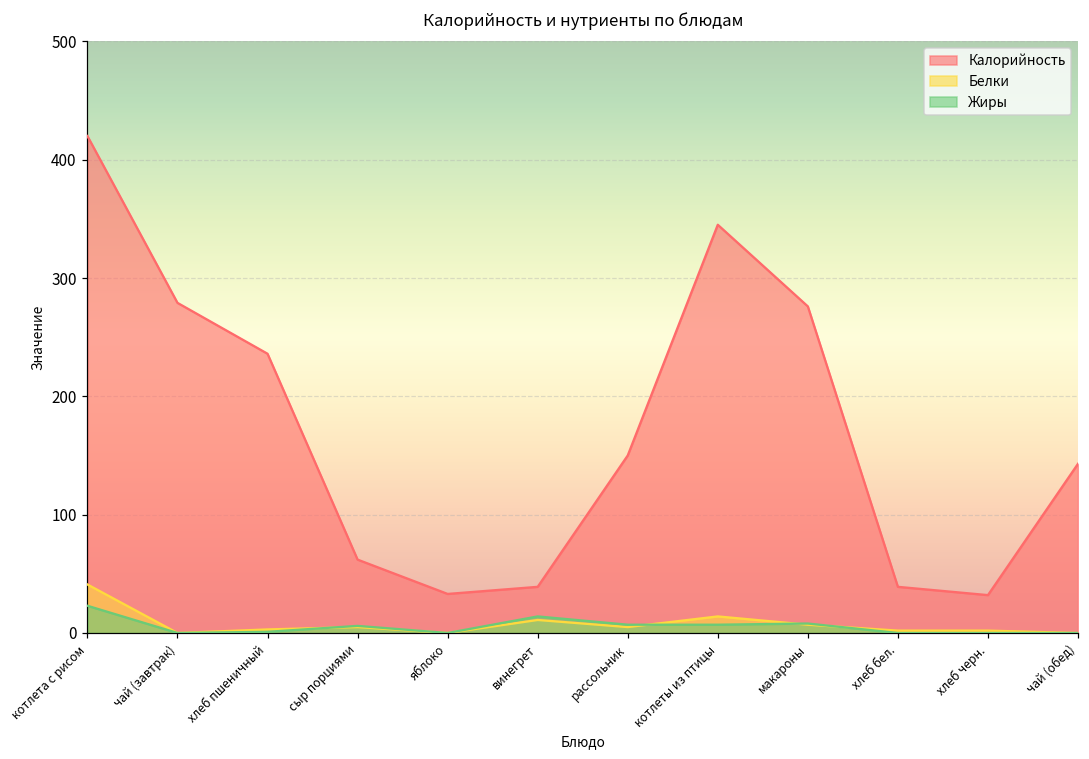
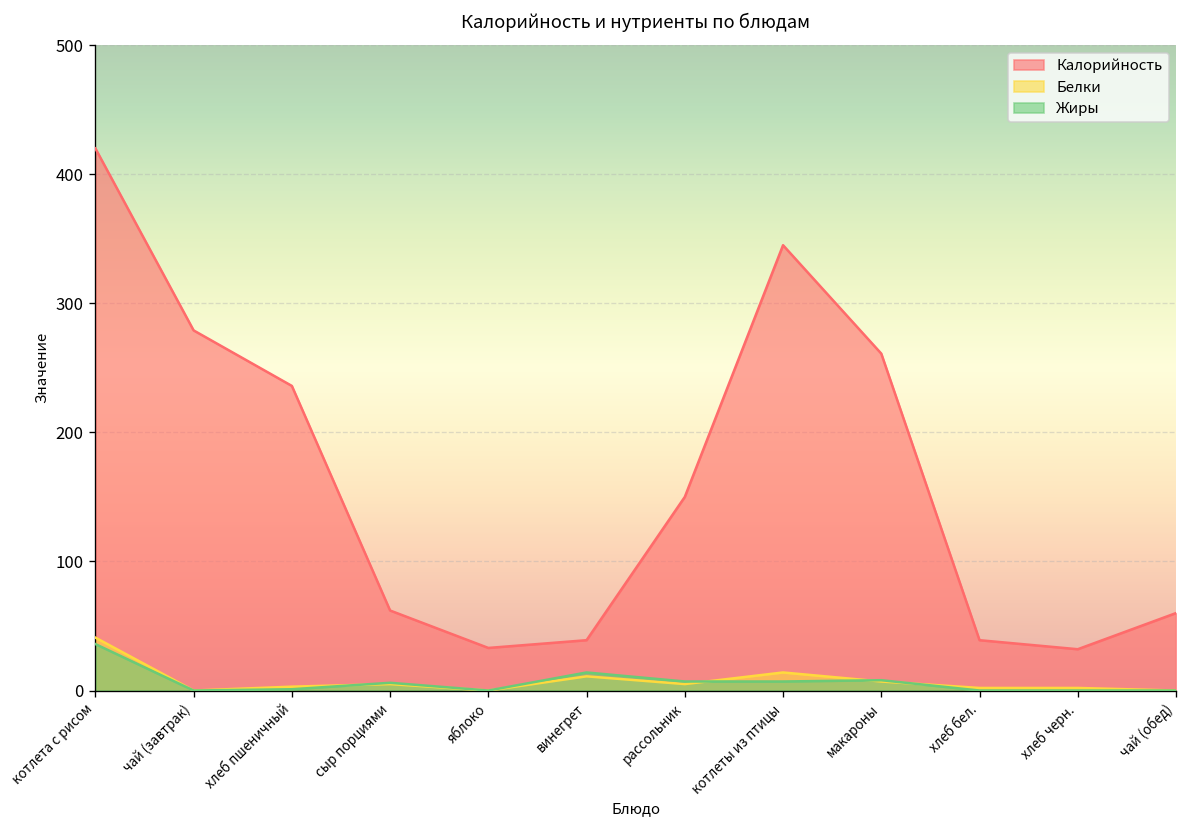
Жиры, котлета с рисом: 23 -> 36
Калорийность, макароны: 276 -> 261
Калорийность, чай (обед): 143 -> 60
